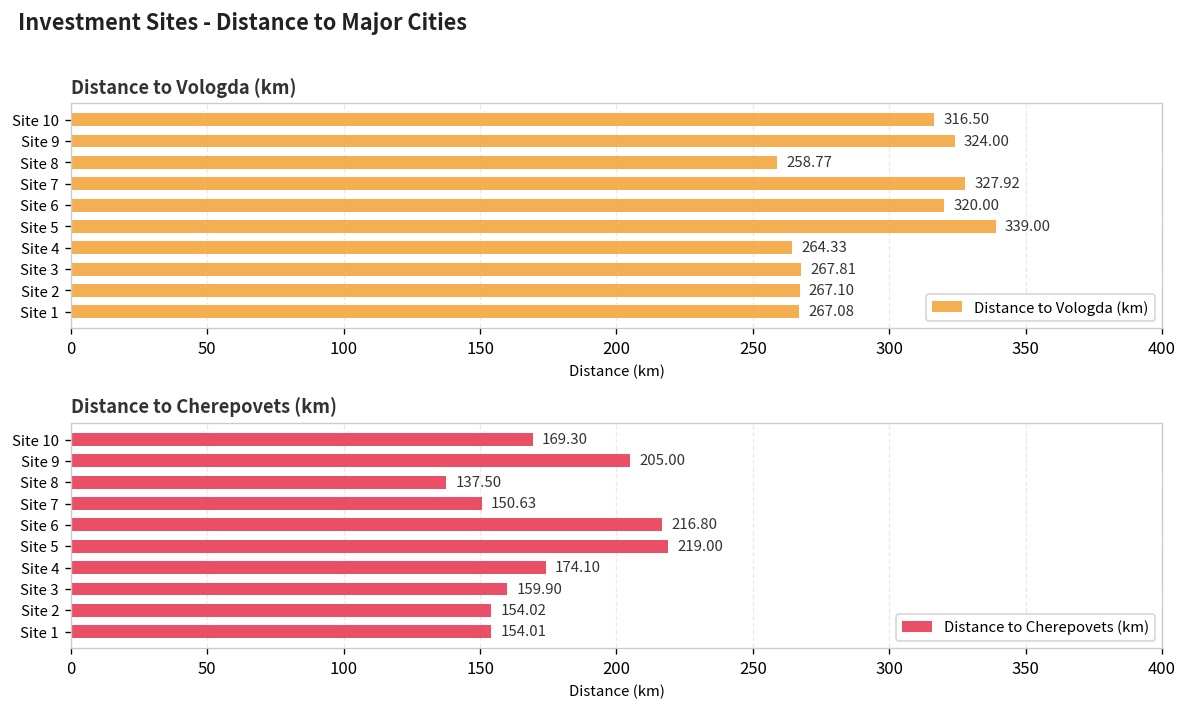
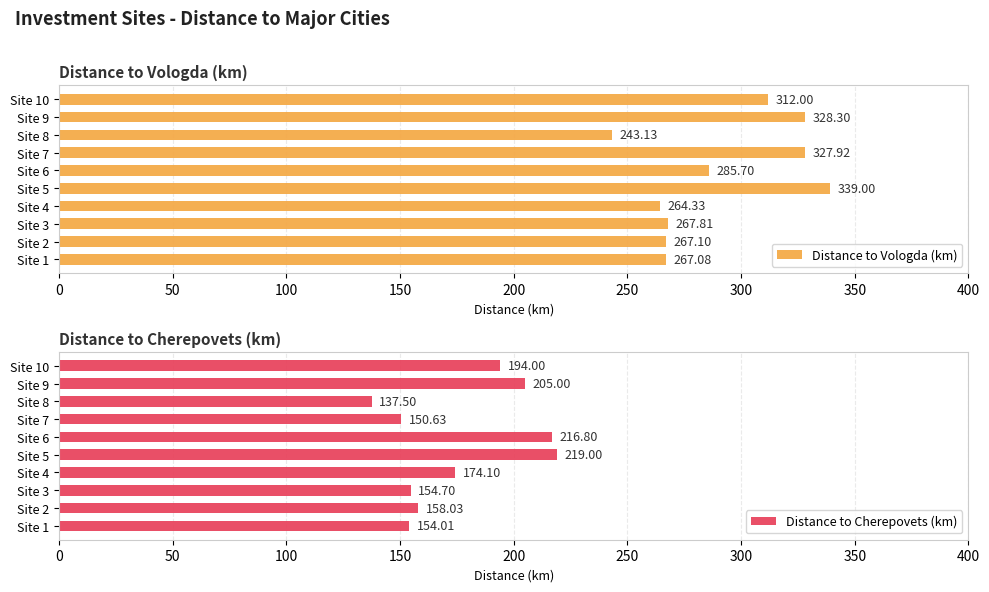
Distance to Vologda (km), Site 10: 316.50 -> 312.00
Distance to Vologda (km), Site 9: 324.00 -> 328.30
Distance to Vologda (km), Site 8: 258.77 -> 243.13
Distance to Vologda (km), Site 6: 320.00 -> 285.70
Distance to Cherepovets (km), Site 10: 169.30 -> 194.00
Distance to Cherepovets (km), Site 3: 159.90 -> 154.70
Distance to Cherepovets (km), Site 2: 154.02 -> 158.03
